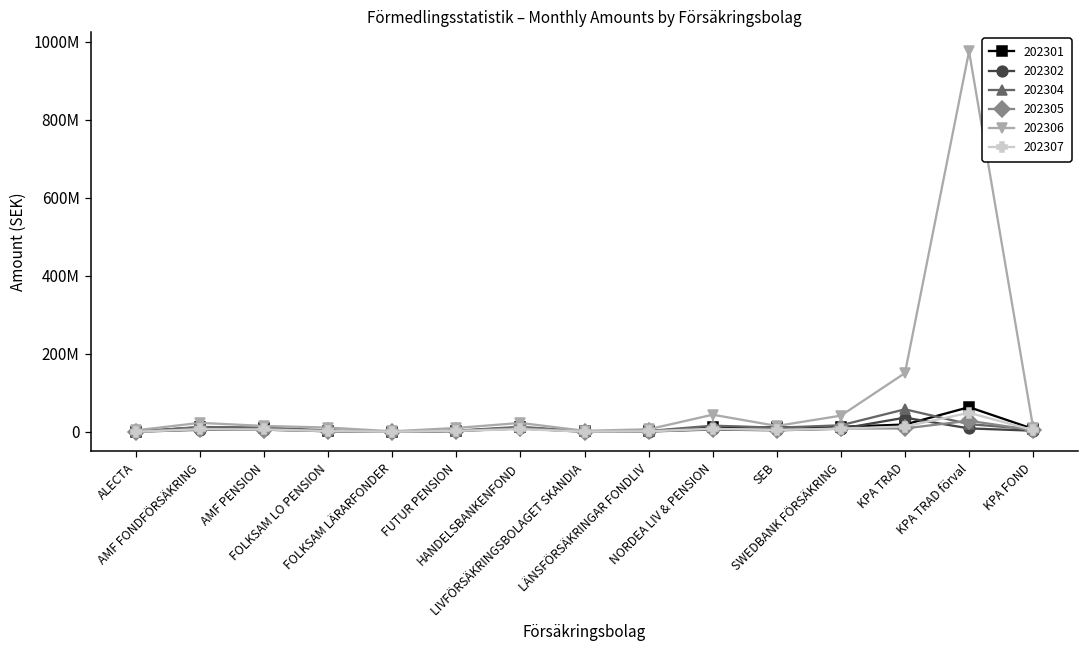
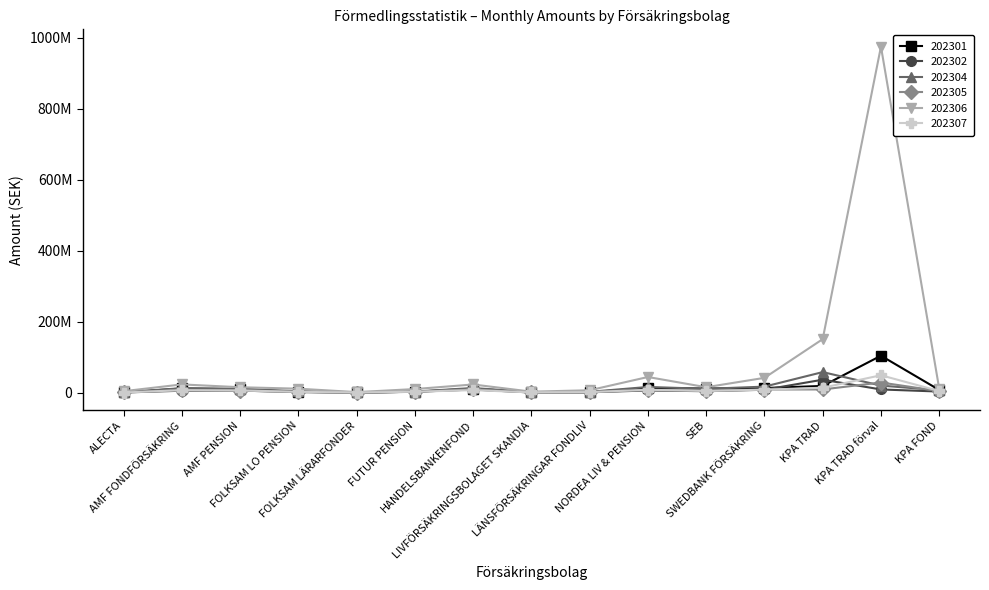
202301, KPA TRAD förval: 60000000 -> 100000000
